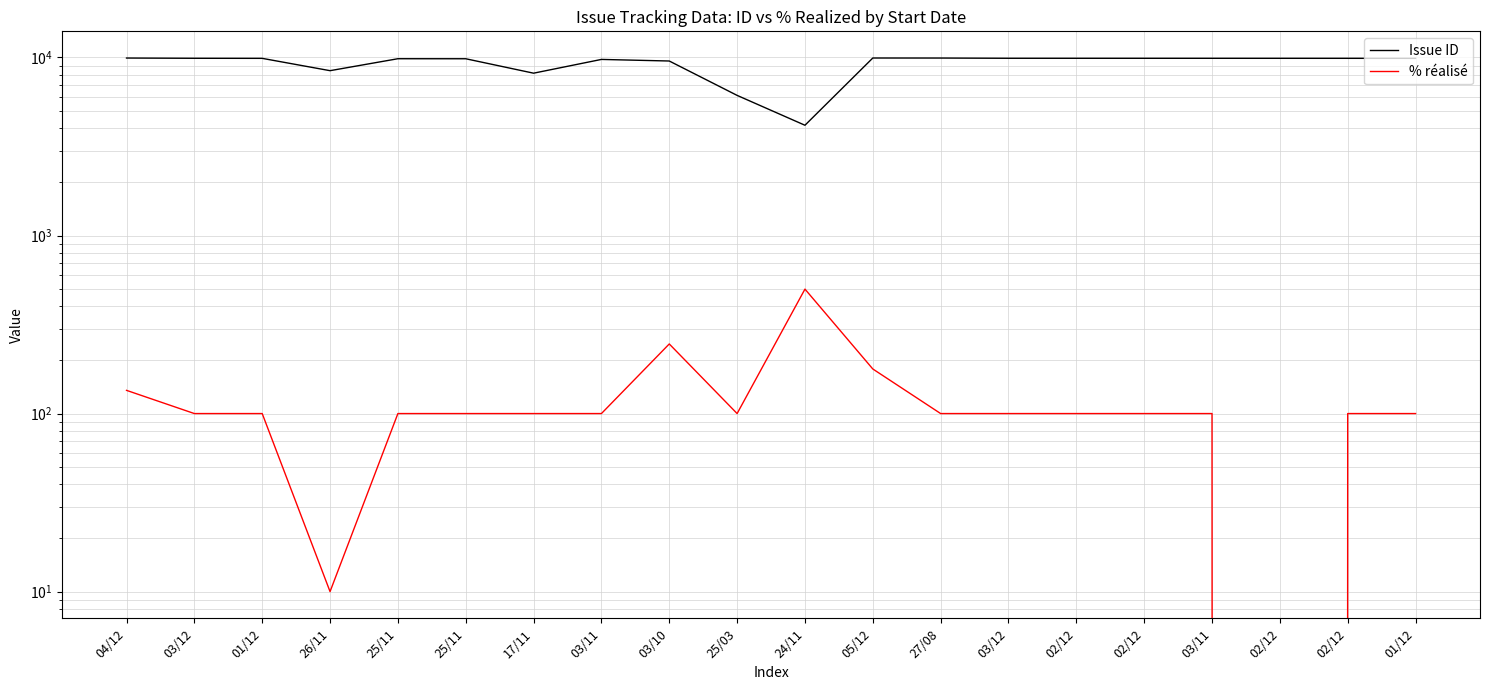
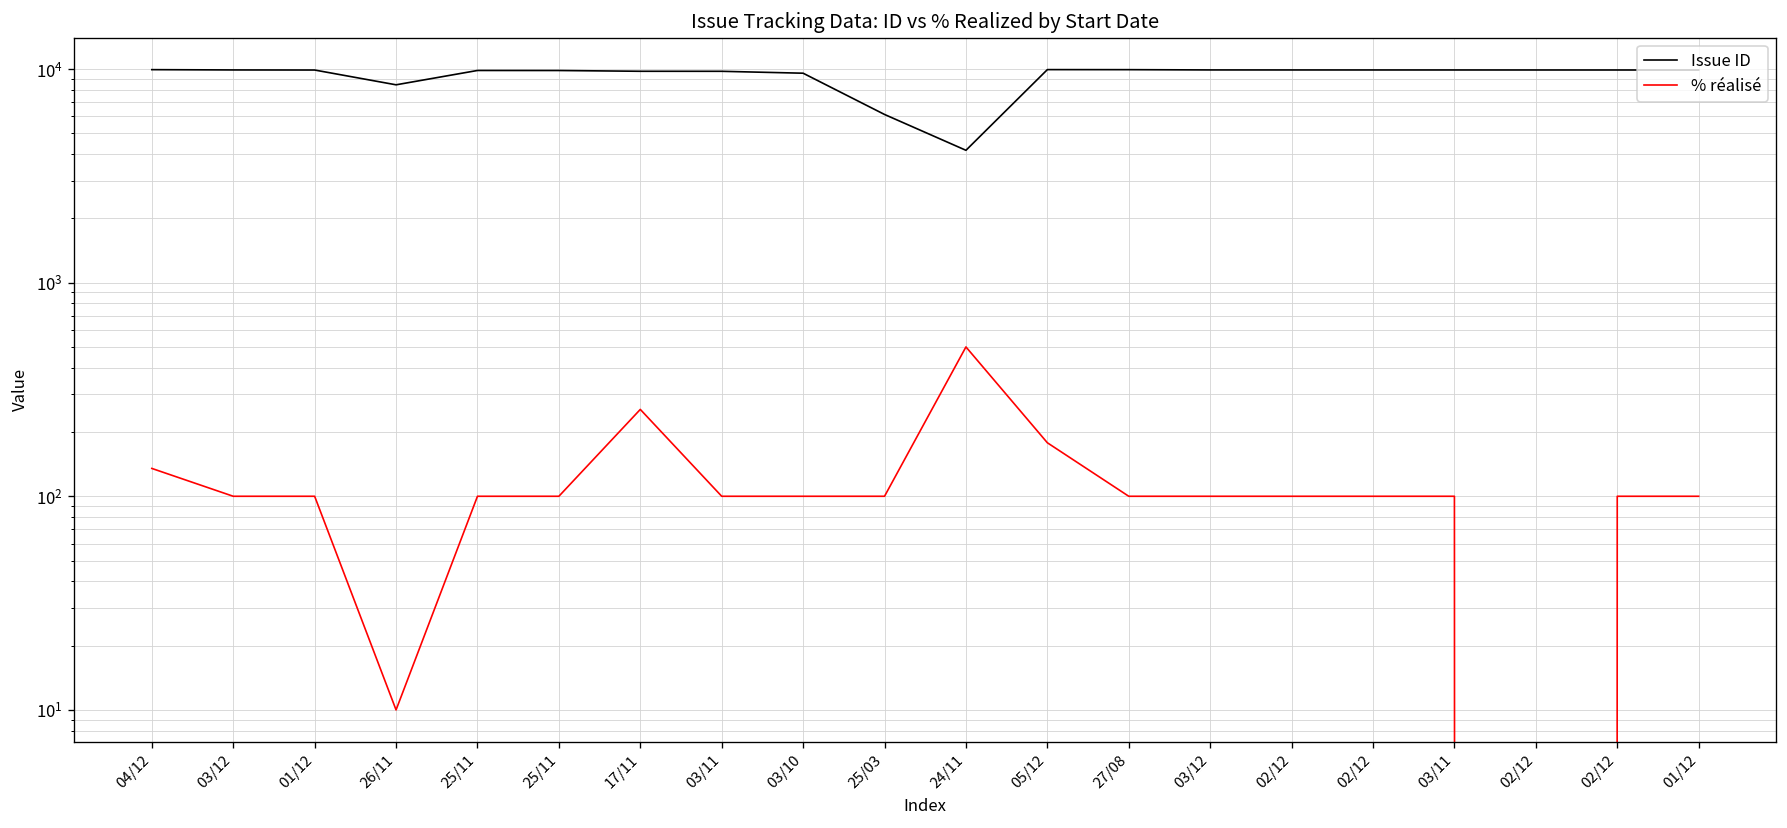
Issue ID, 17/11: 8000 -> 10000
% réalisé, 17/11: 100 -> 260
% réalisé, 03/10: 250 -> 100
